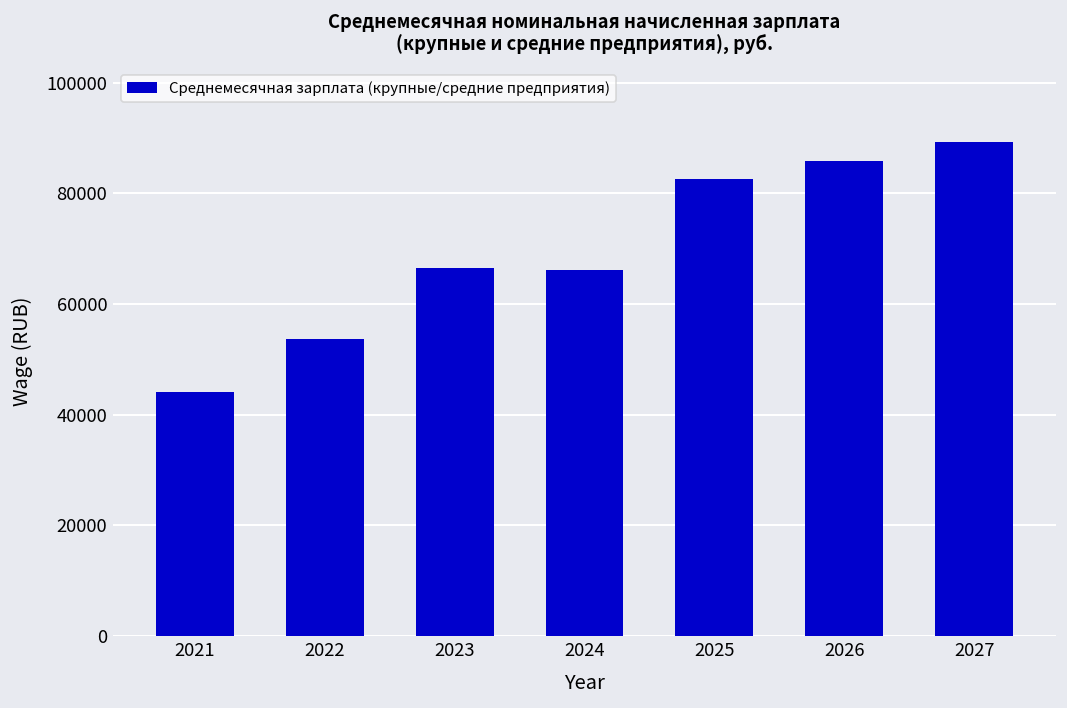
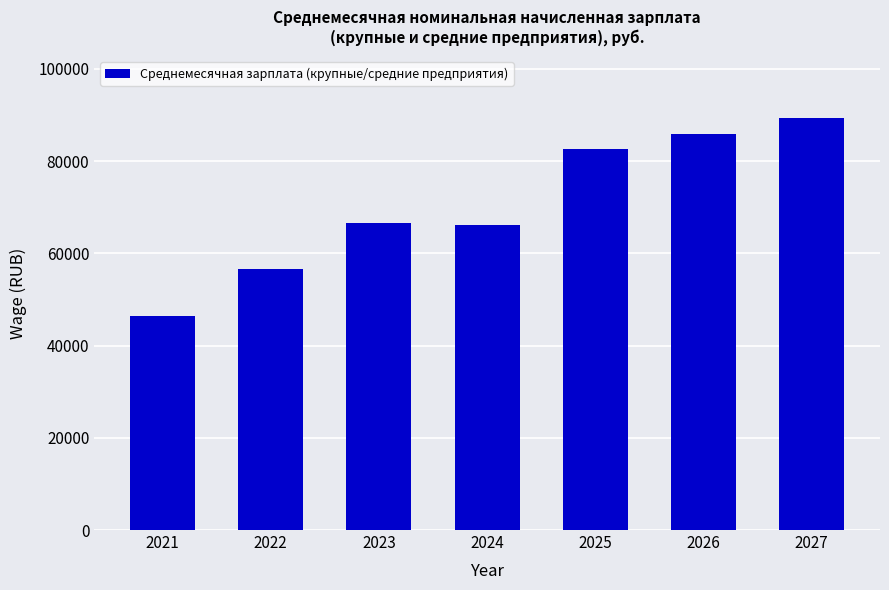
2021: 44000 -> 46000
2022: 54000 -> 57000
